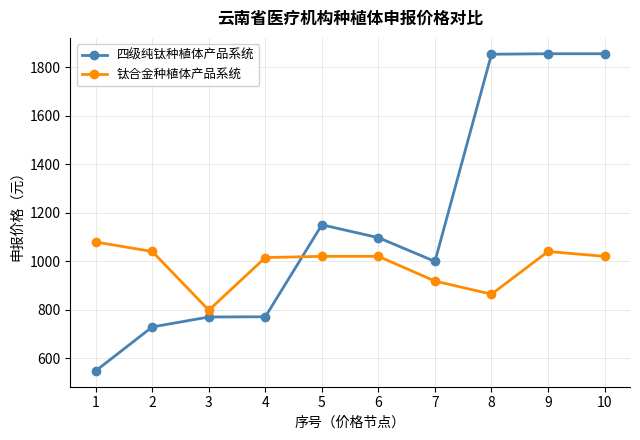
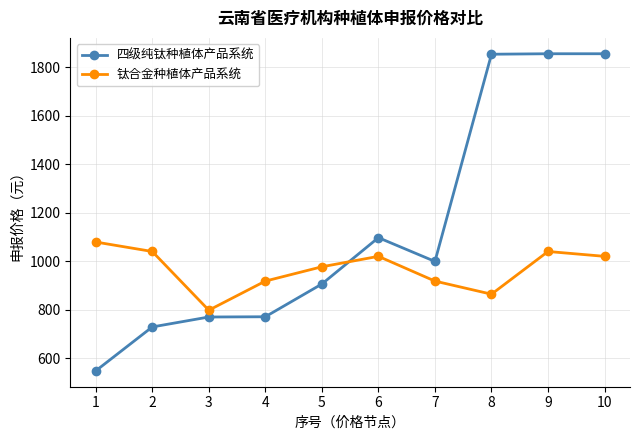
钛合金种植体产品系统, 4: 1020 -> 920
四级纯钛种植体产品系统, 5: 1150 -> 910
钛合金种植体产品系统, 5: 1020 -> 980
